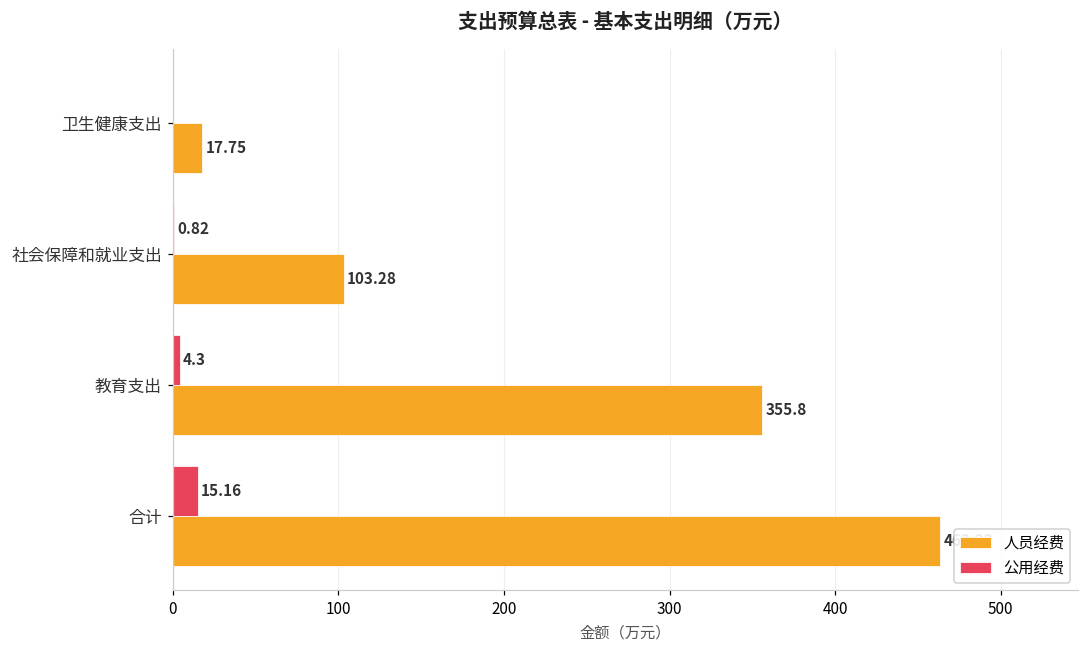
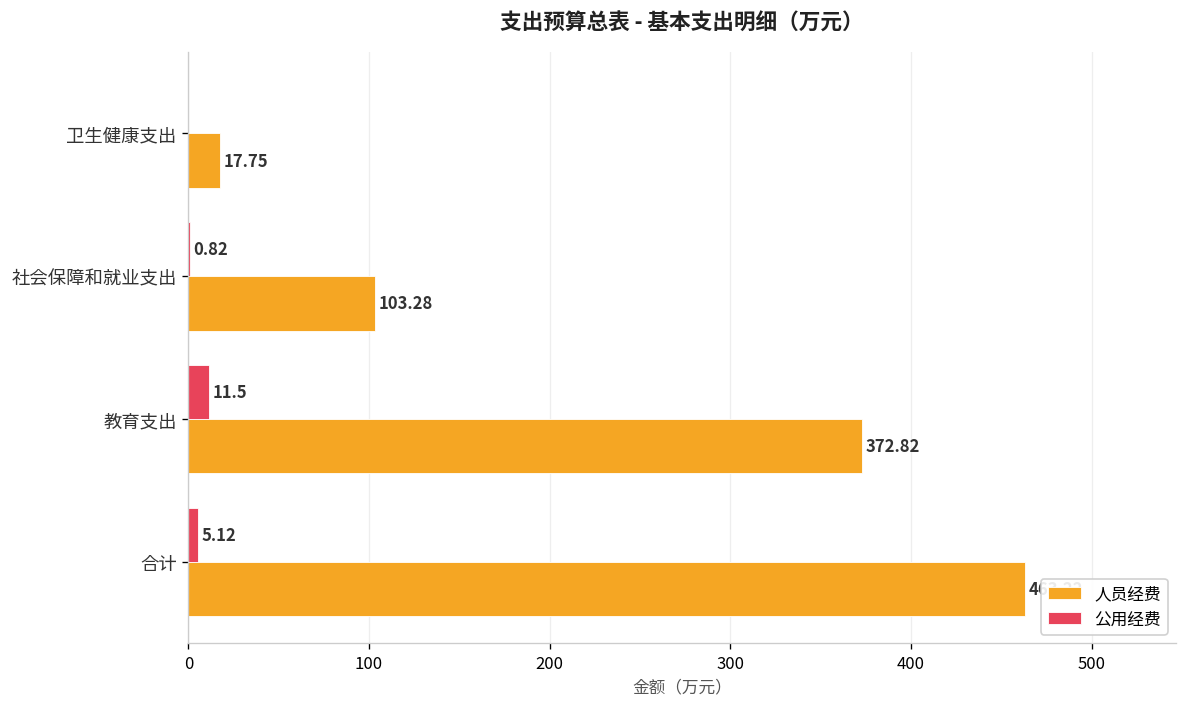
公用经费, 教育支出: 4.3 -> 11.5
人员经费, 教育支出: 355.8 -> 372.82
公用经费, 合计: 15.16 -> 5.12
